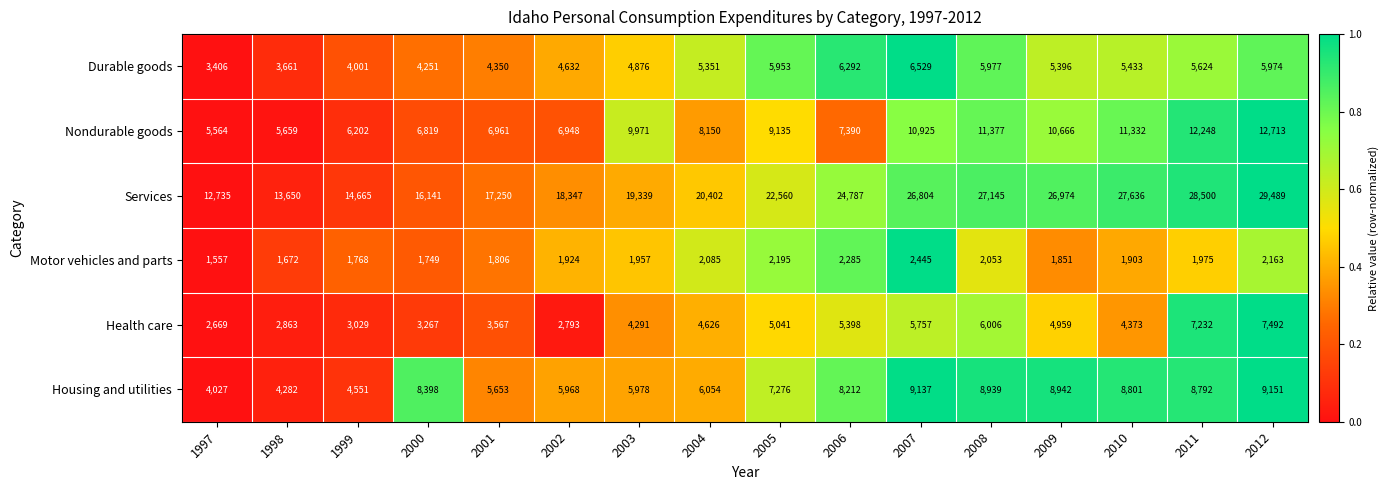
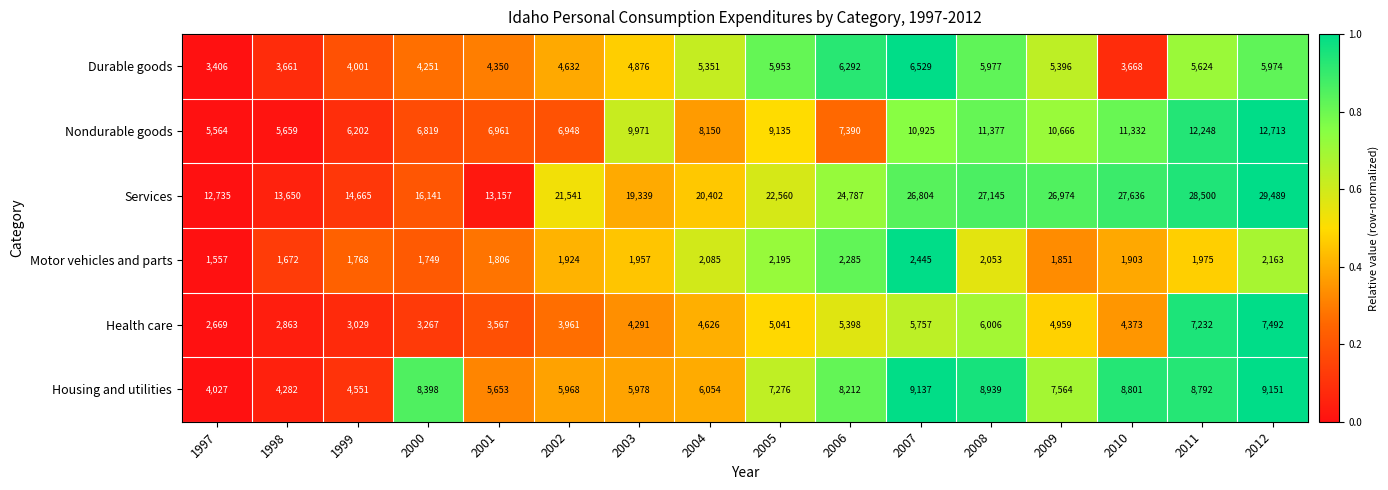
Durable goods, 2010: 5,433 -> 3,668
Services, 2001: 17,250 -> 13,157
Services, 2002: 18,347 -> 21,541
Health care, 2002: 2,793 -> 3,961
Housing and utilities, 2009: 8,942 -> 7,564
